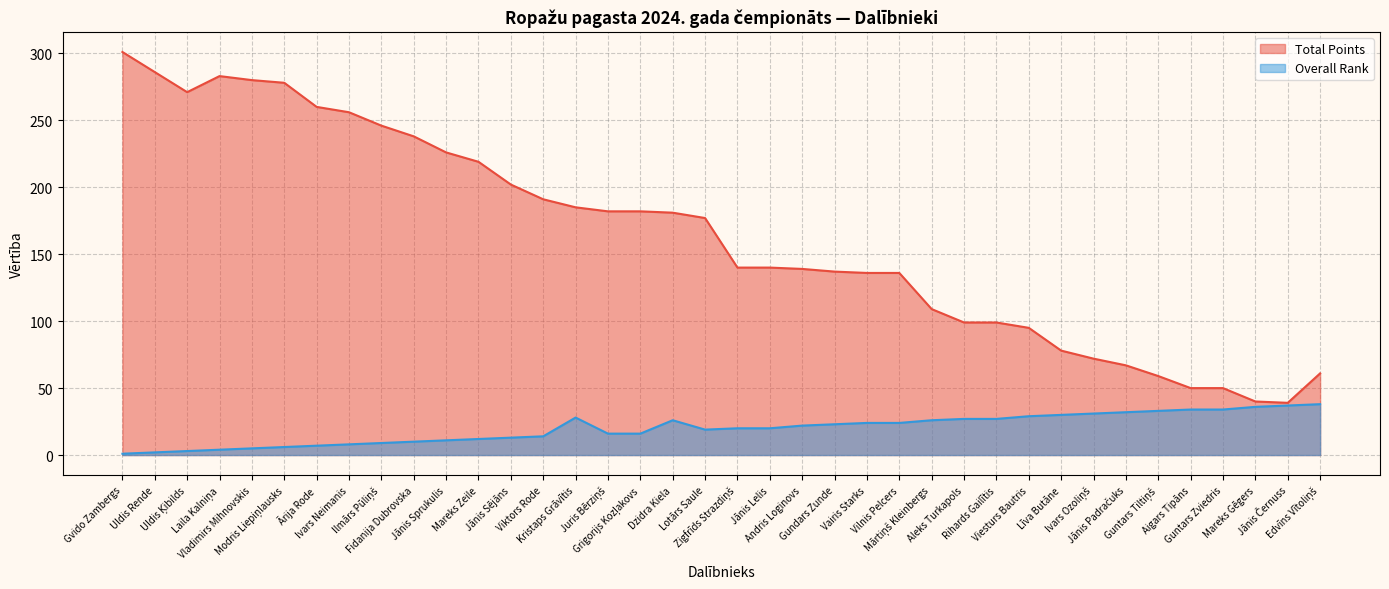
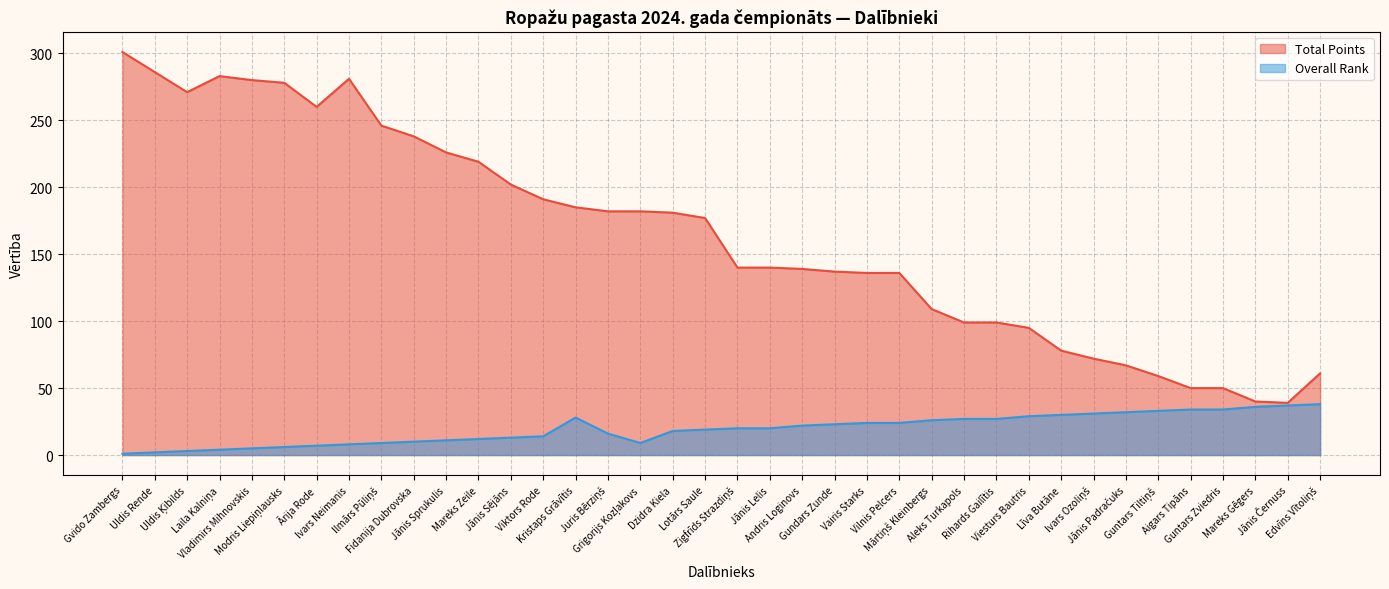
Total Points, Ivars Neimanis: 256 -> 281
Overall Rank, Grigorijs Kozļakovs: 16 -> 9
Overall Rank, Dzidra Kiela: 26 -> 18
